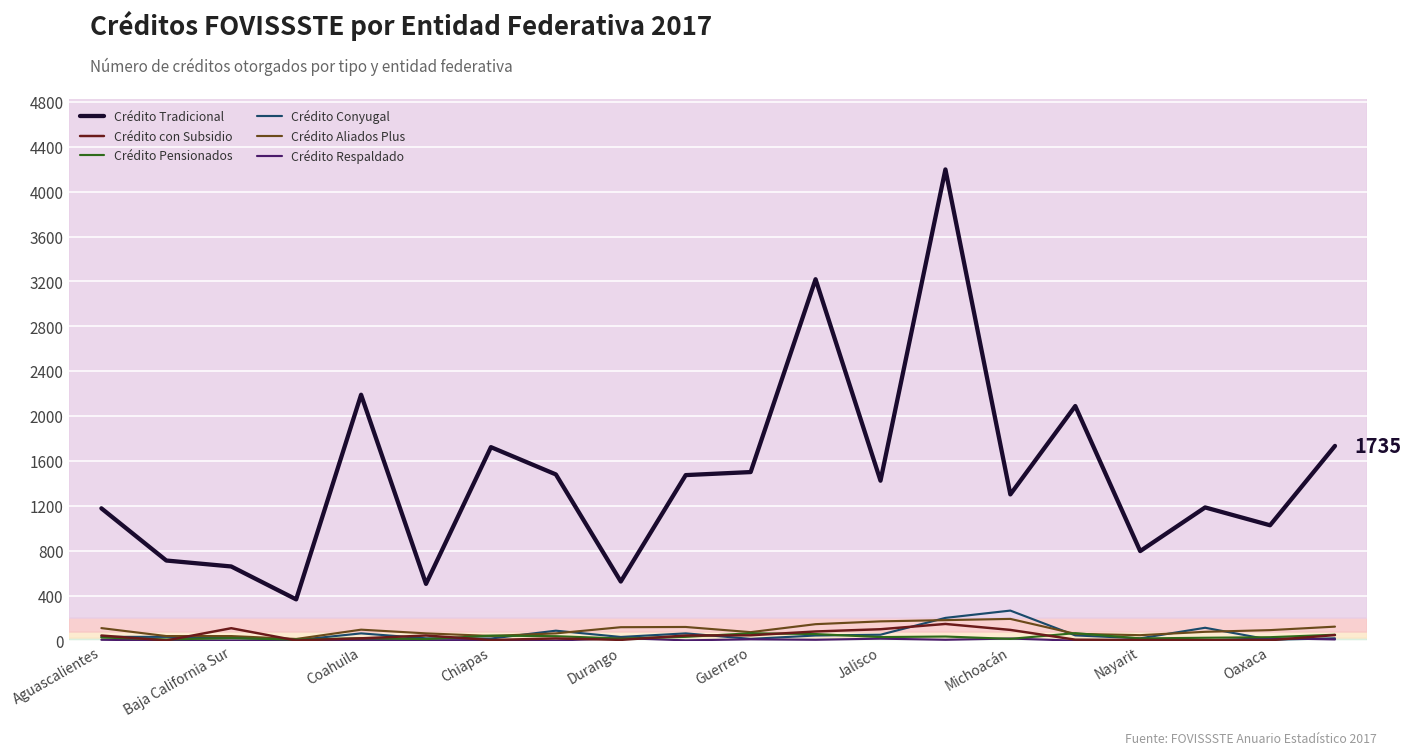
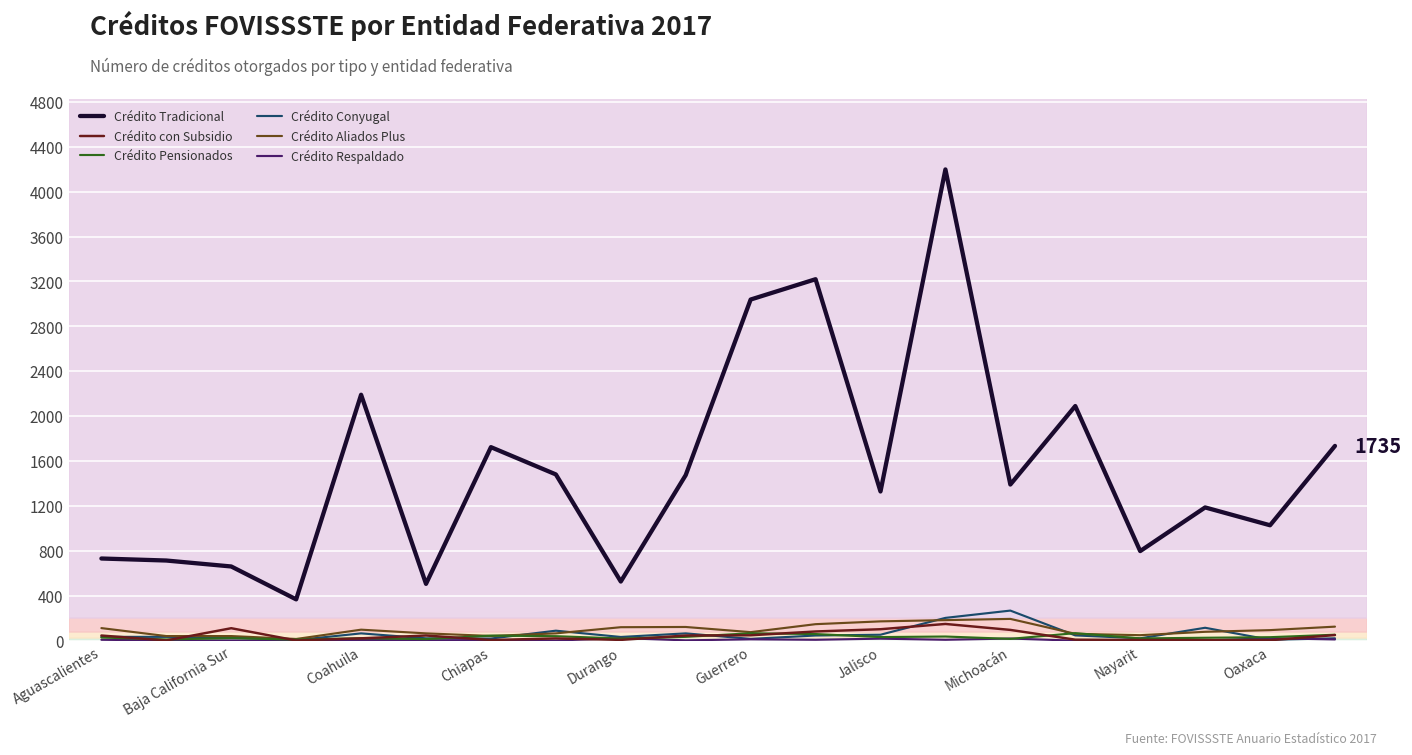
Crédito Tradicional, Aguascalientes: 1180 -> 730
Crédito Tradicional, Guerrero: 1500 -> 3040
Crédito Tradicional, Jalisco: 1430 -> 1330
Crédito Tradicional, Michoacán: 1300 -> 1390
